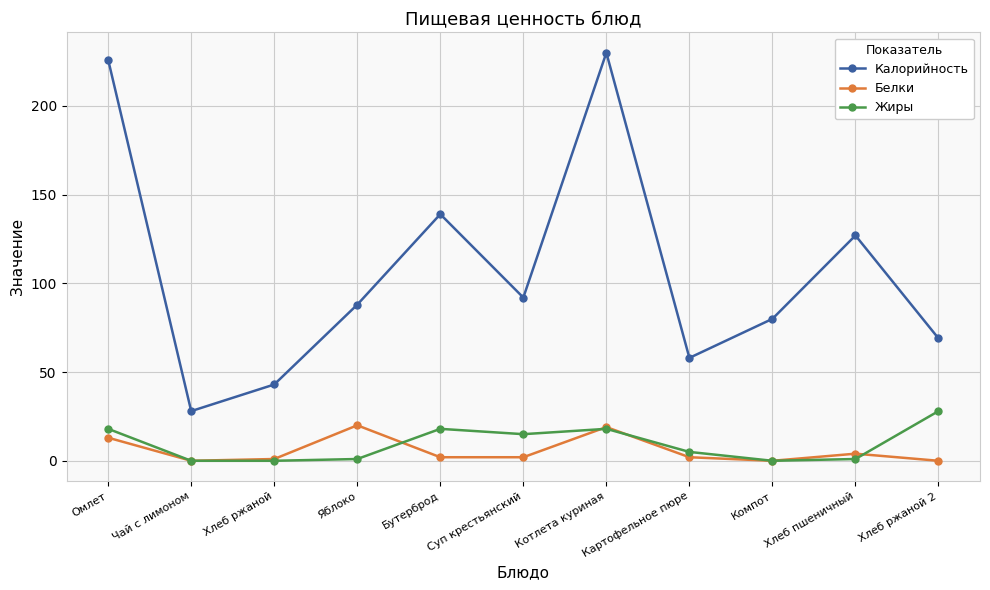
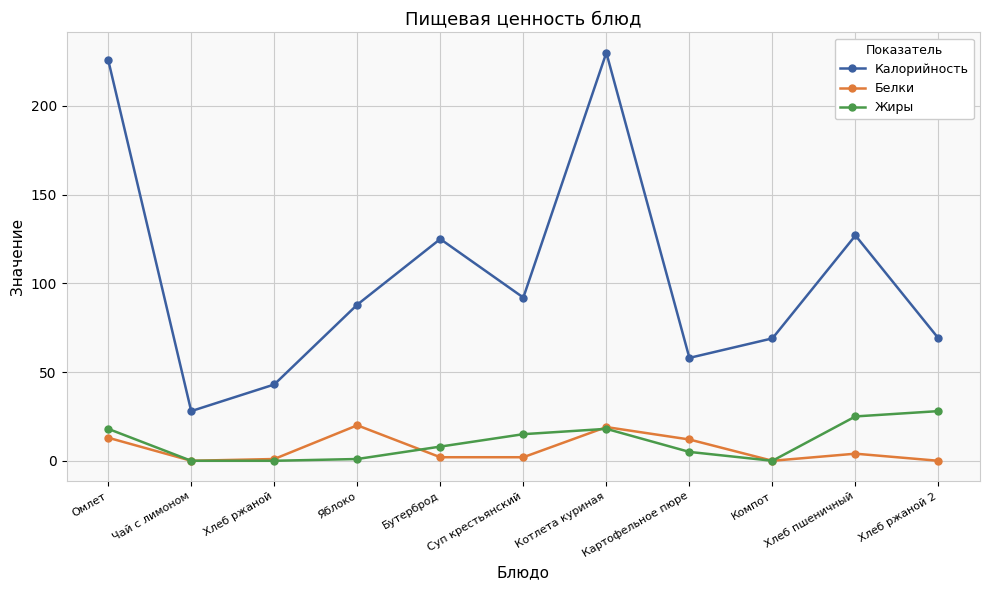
Калорийность, Бутерброд: 139 -> 125
Жиры, Бутерброд: 18 -> 8
Белки, Картофельное пюре: 2 -> 12
Калорийность, Компот: 80 -> 69
Жиры, Хлеб пшеничный: 1 -> 25
